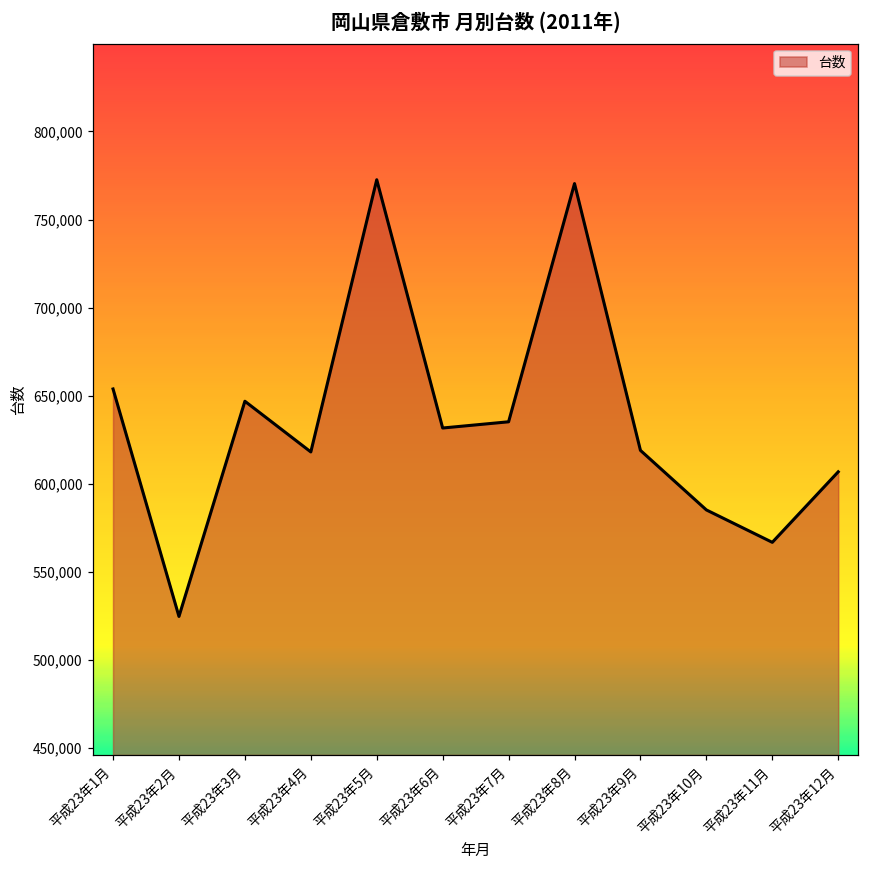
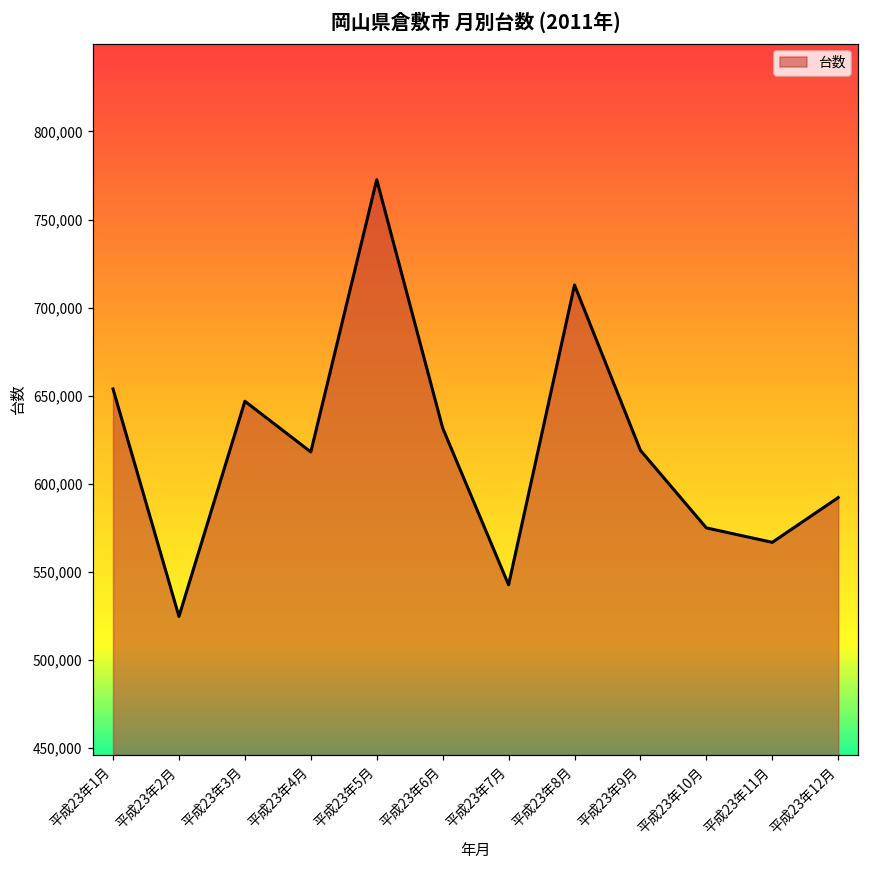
平成23年7月: 635,000 -> 543,000
平成23年8月: 770,000 -> 713,000
平成23年10月: 585,000 -> 575,000
平成23年12月: 607,000 -> 592,000
